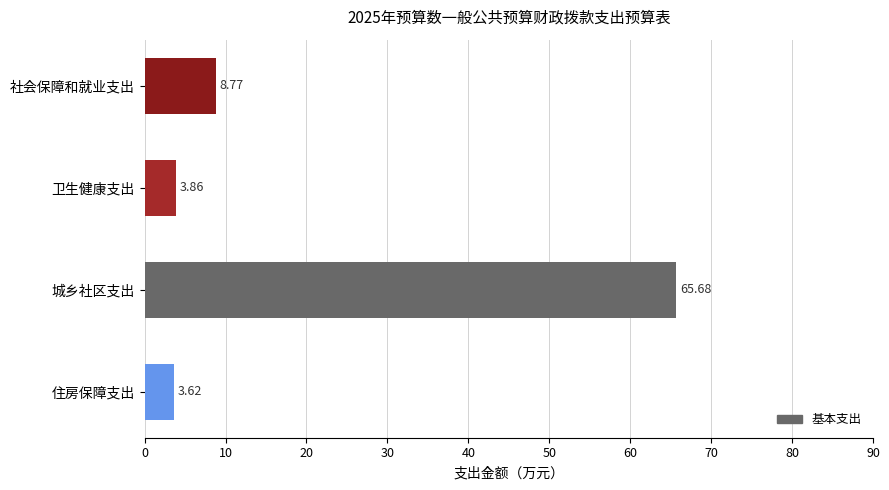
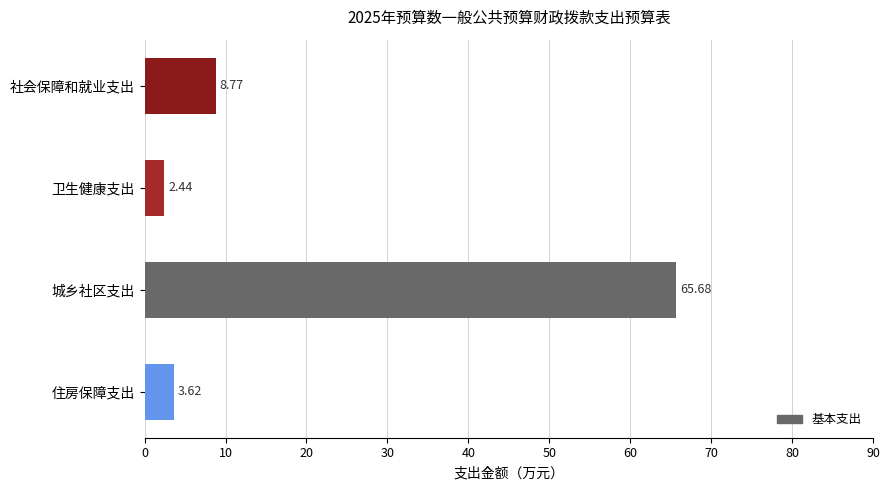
卫生健康支出: 3.86 -> 2.44
